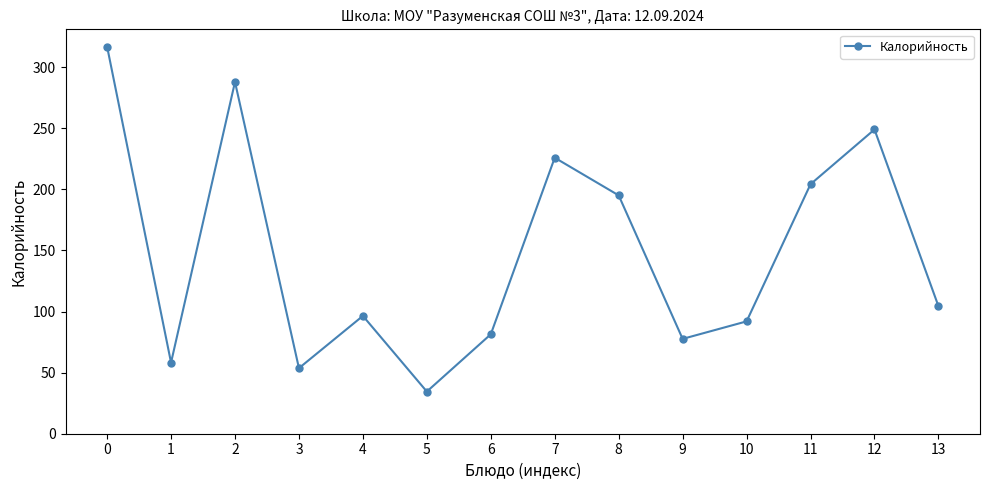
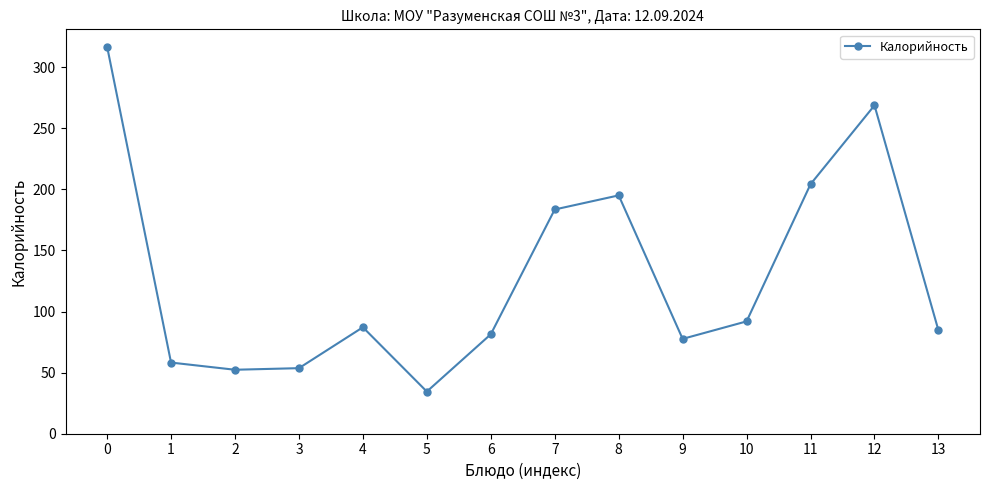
2: 288 -> 52
4: 96 -> 87
7: 226 -> 183
12: 249 -> 269
13: 104 -> 85
